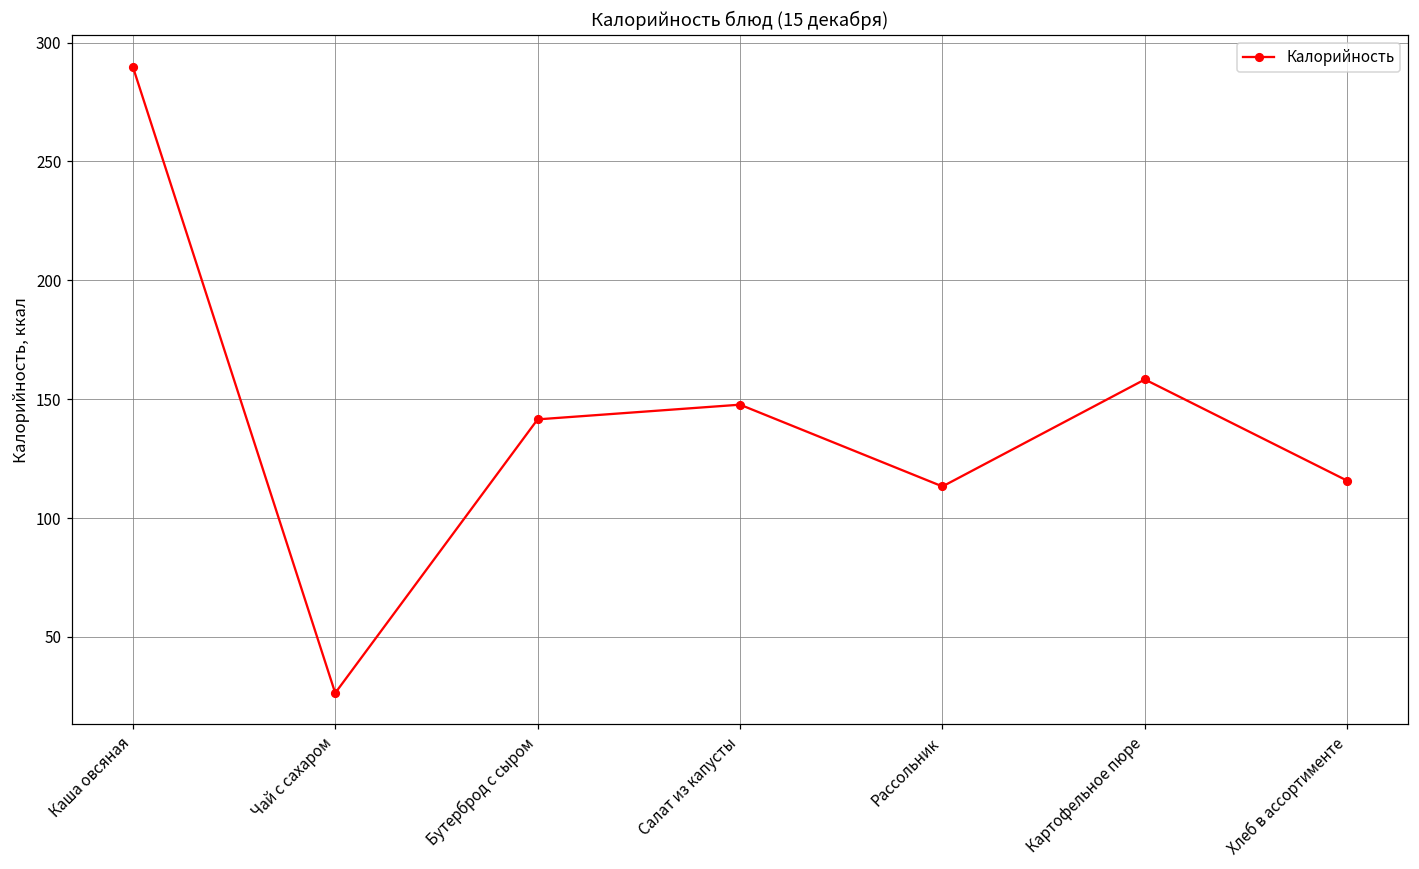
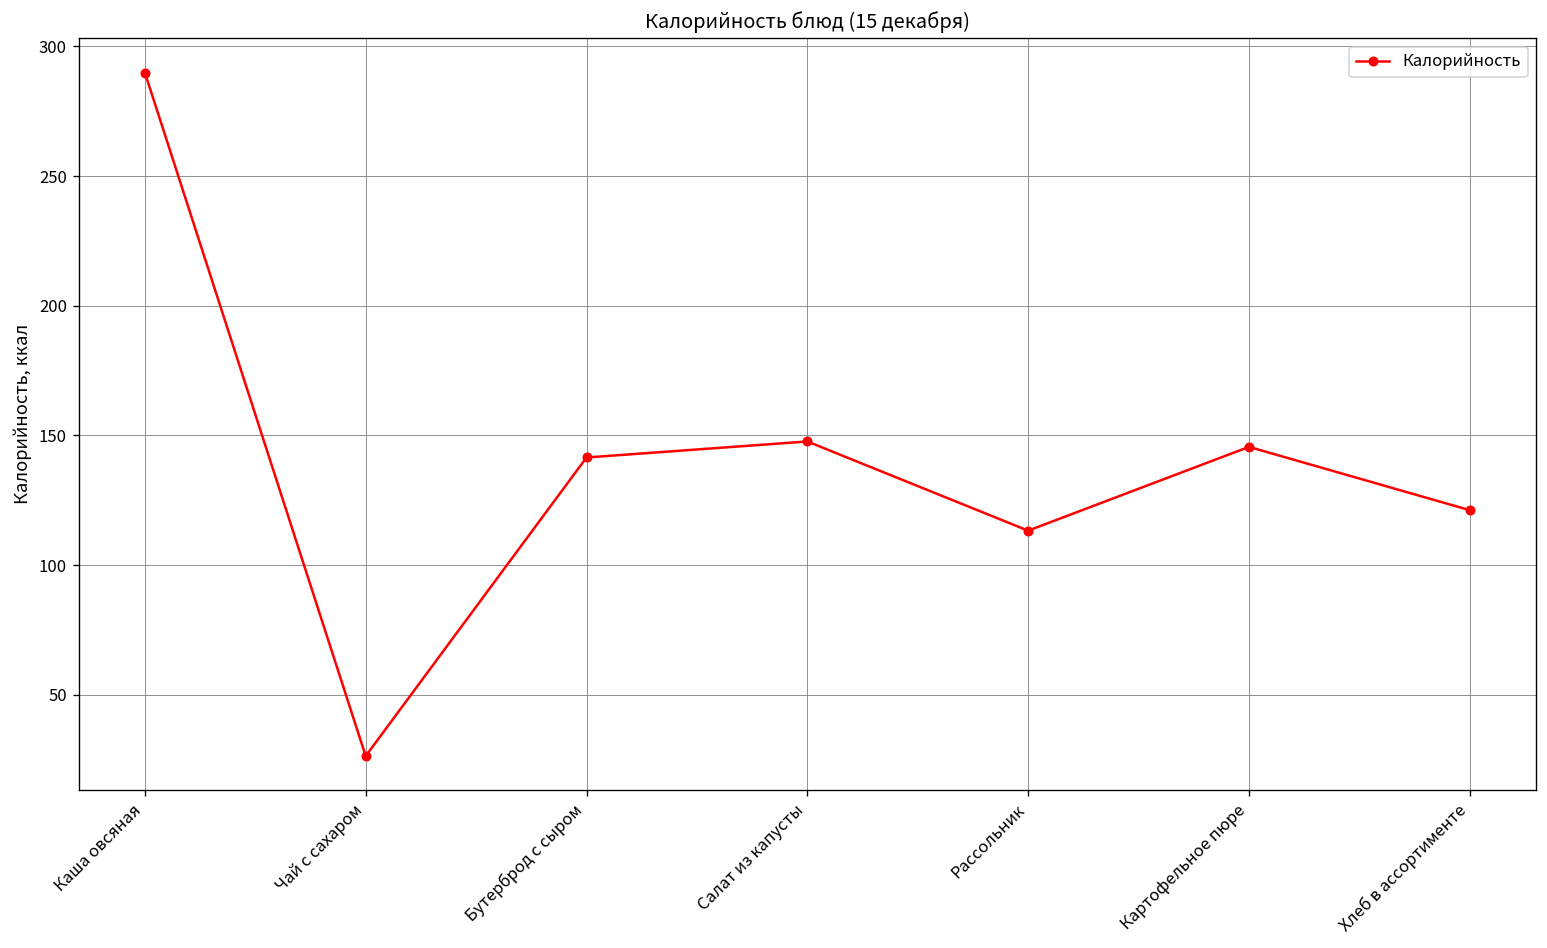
Картофельное пюре: 158 -> 146
Хлеб в ассортименте: 116 -> 121
